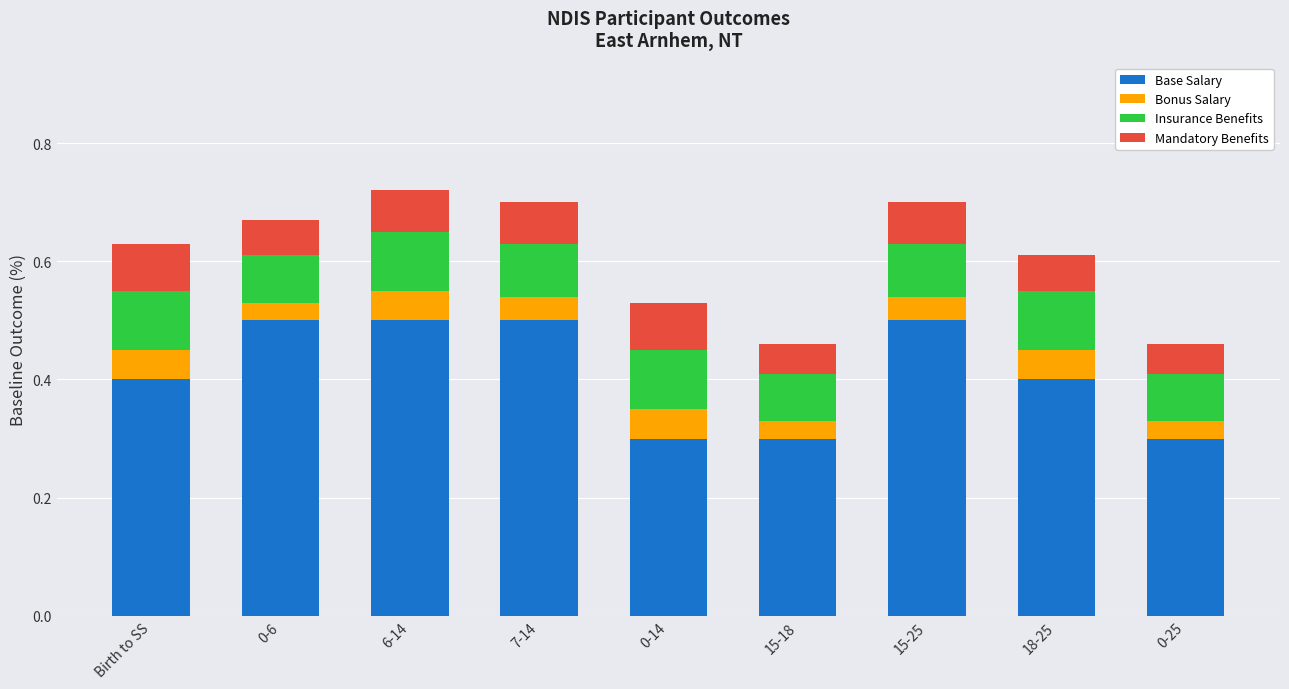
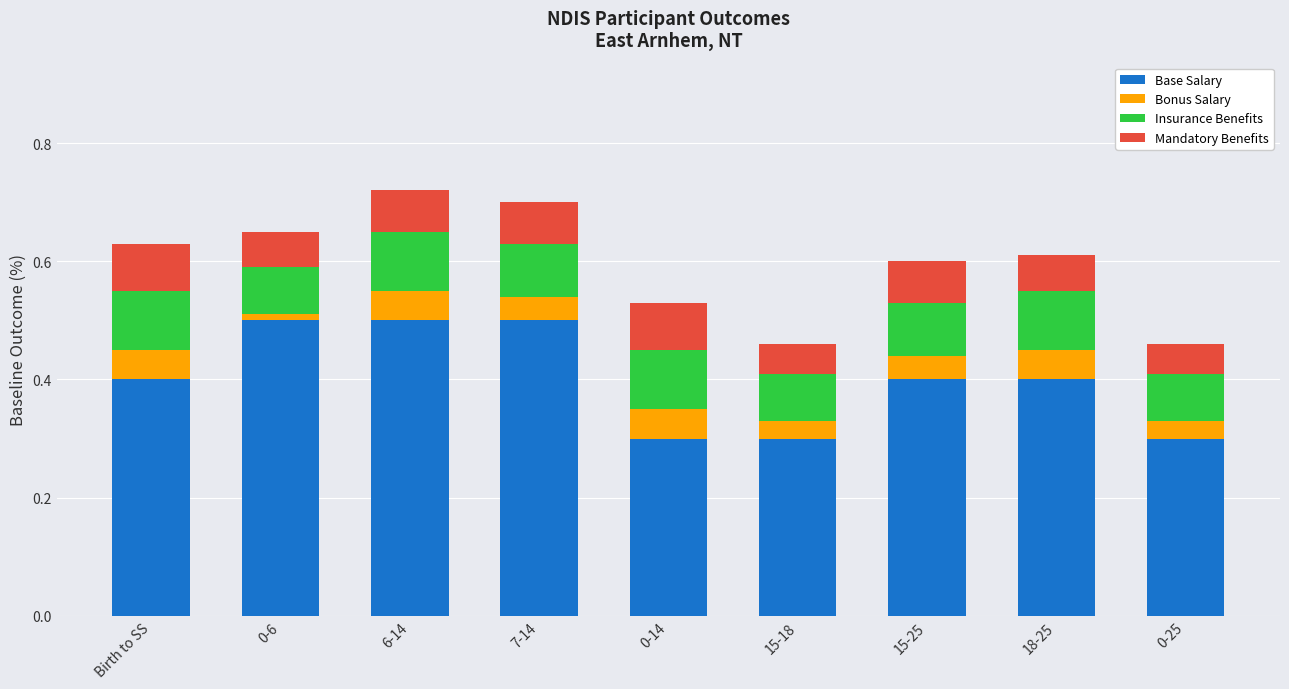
Bonus Salary, 0-6: 0.03 -> 0.01
Base Salary, 15-25: 0.5 -> 0.4
